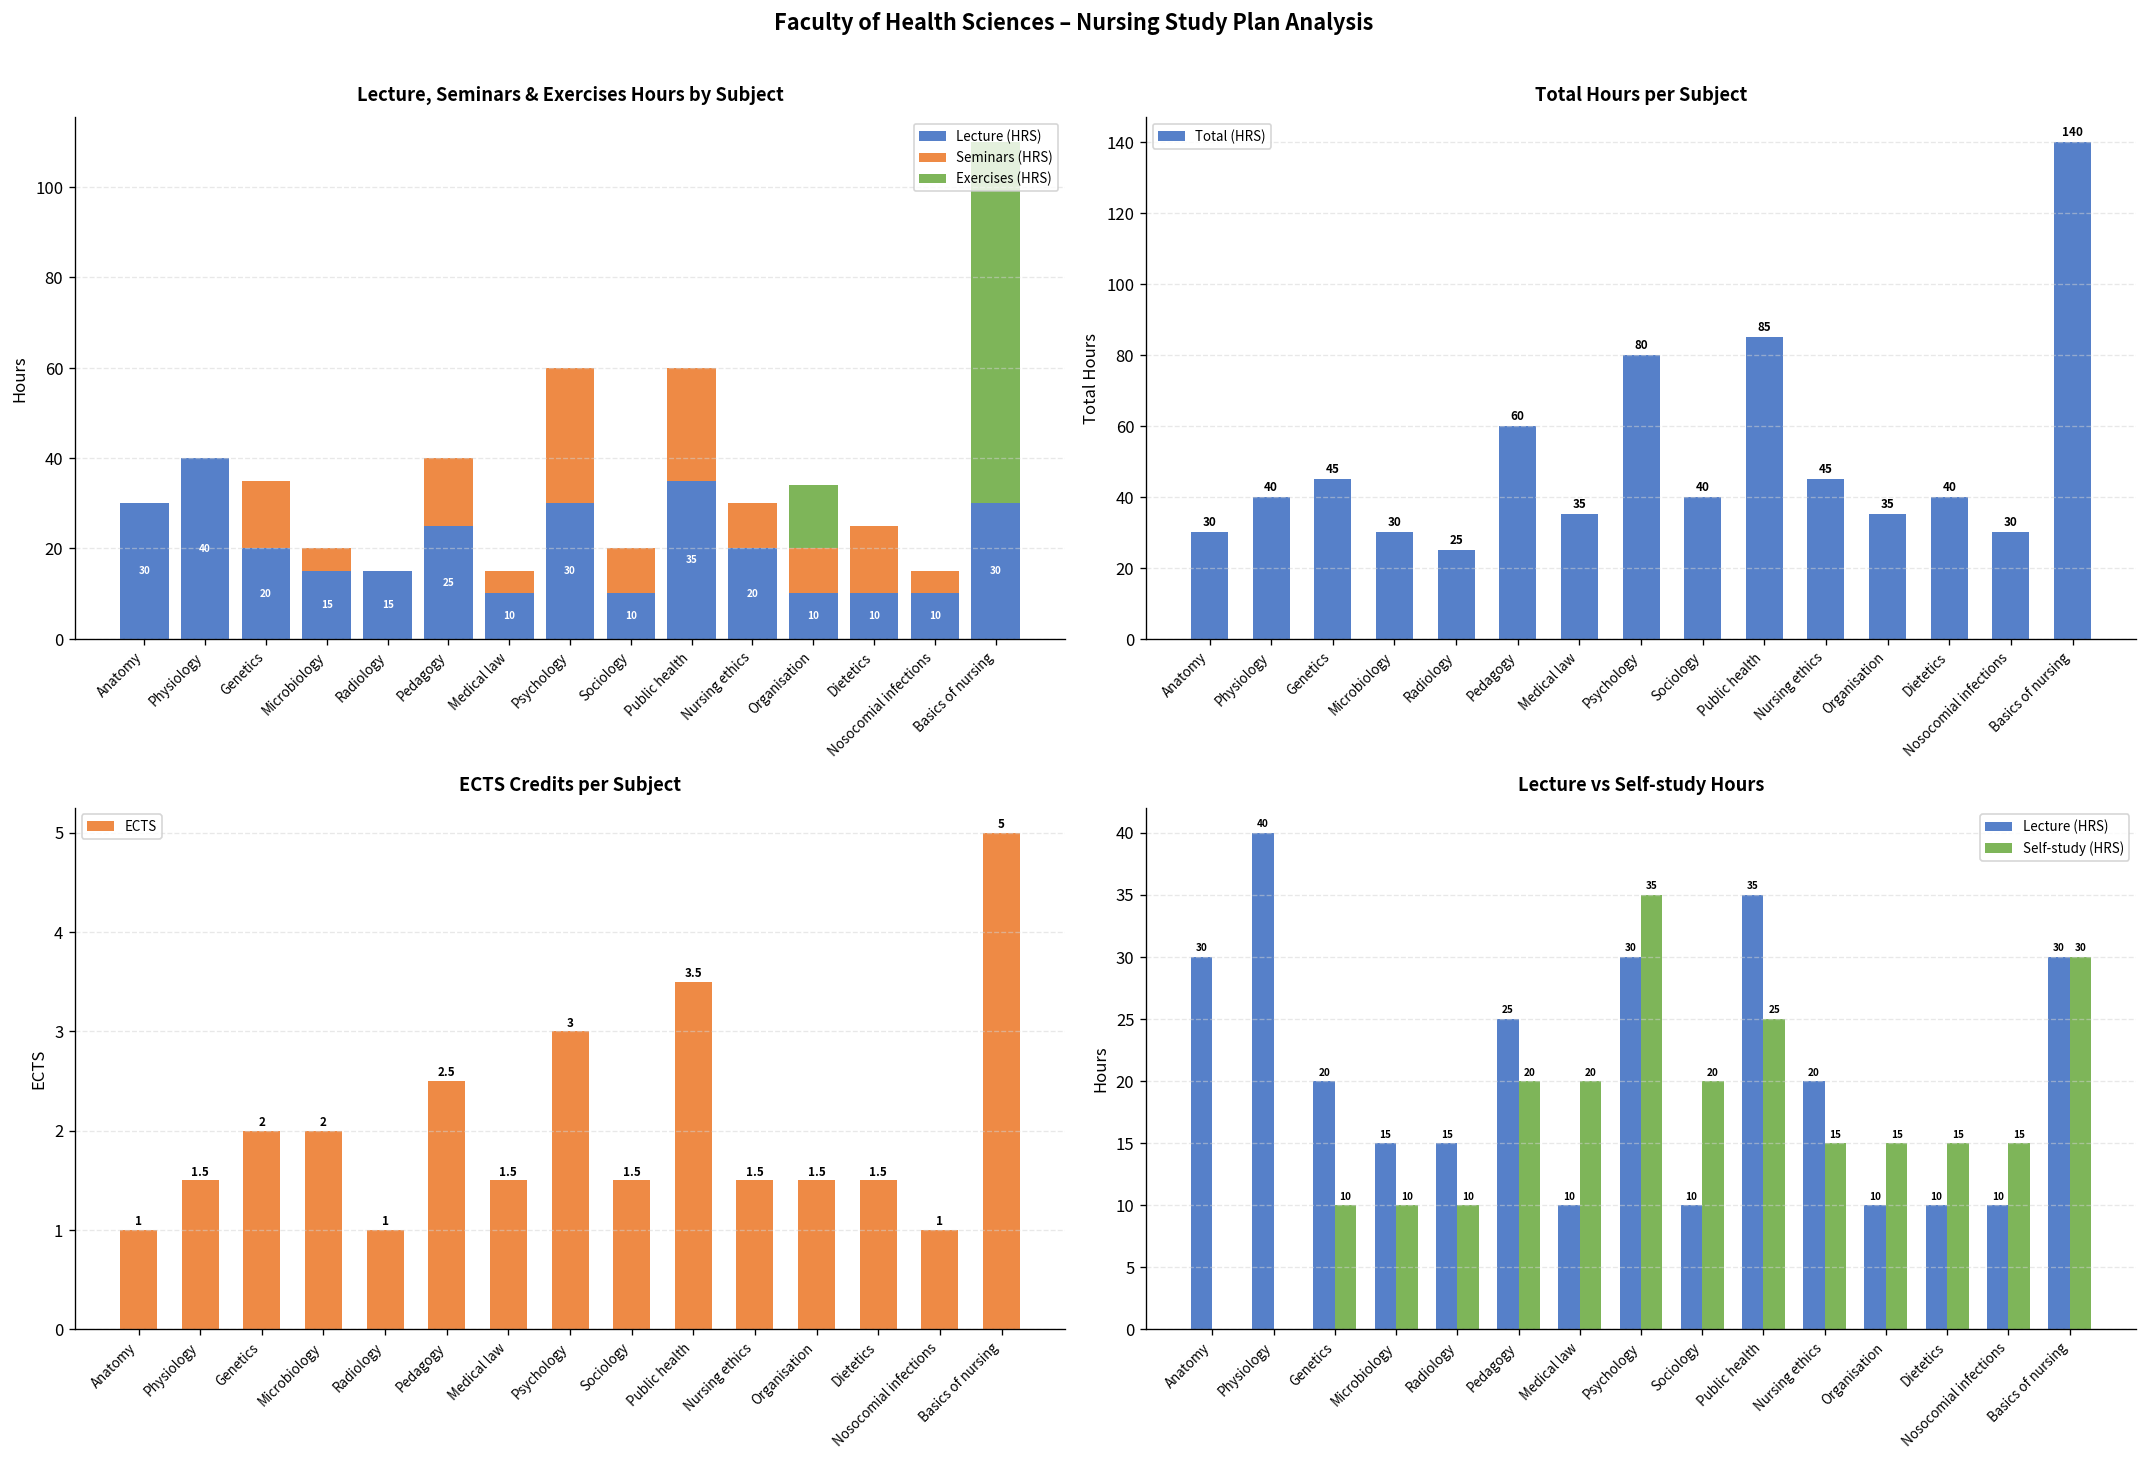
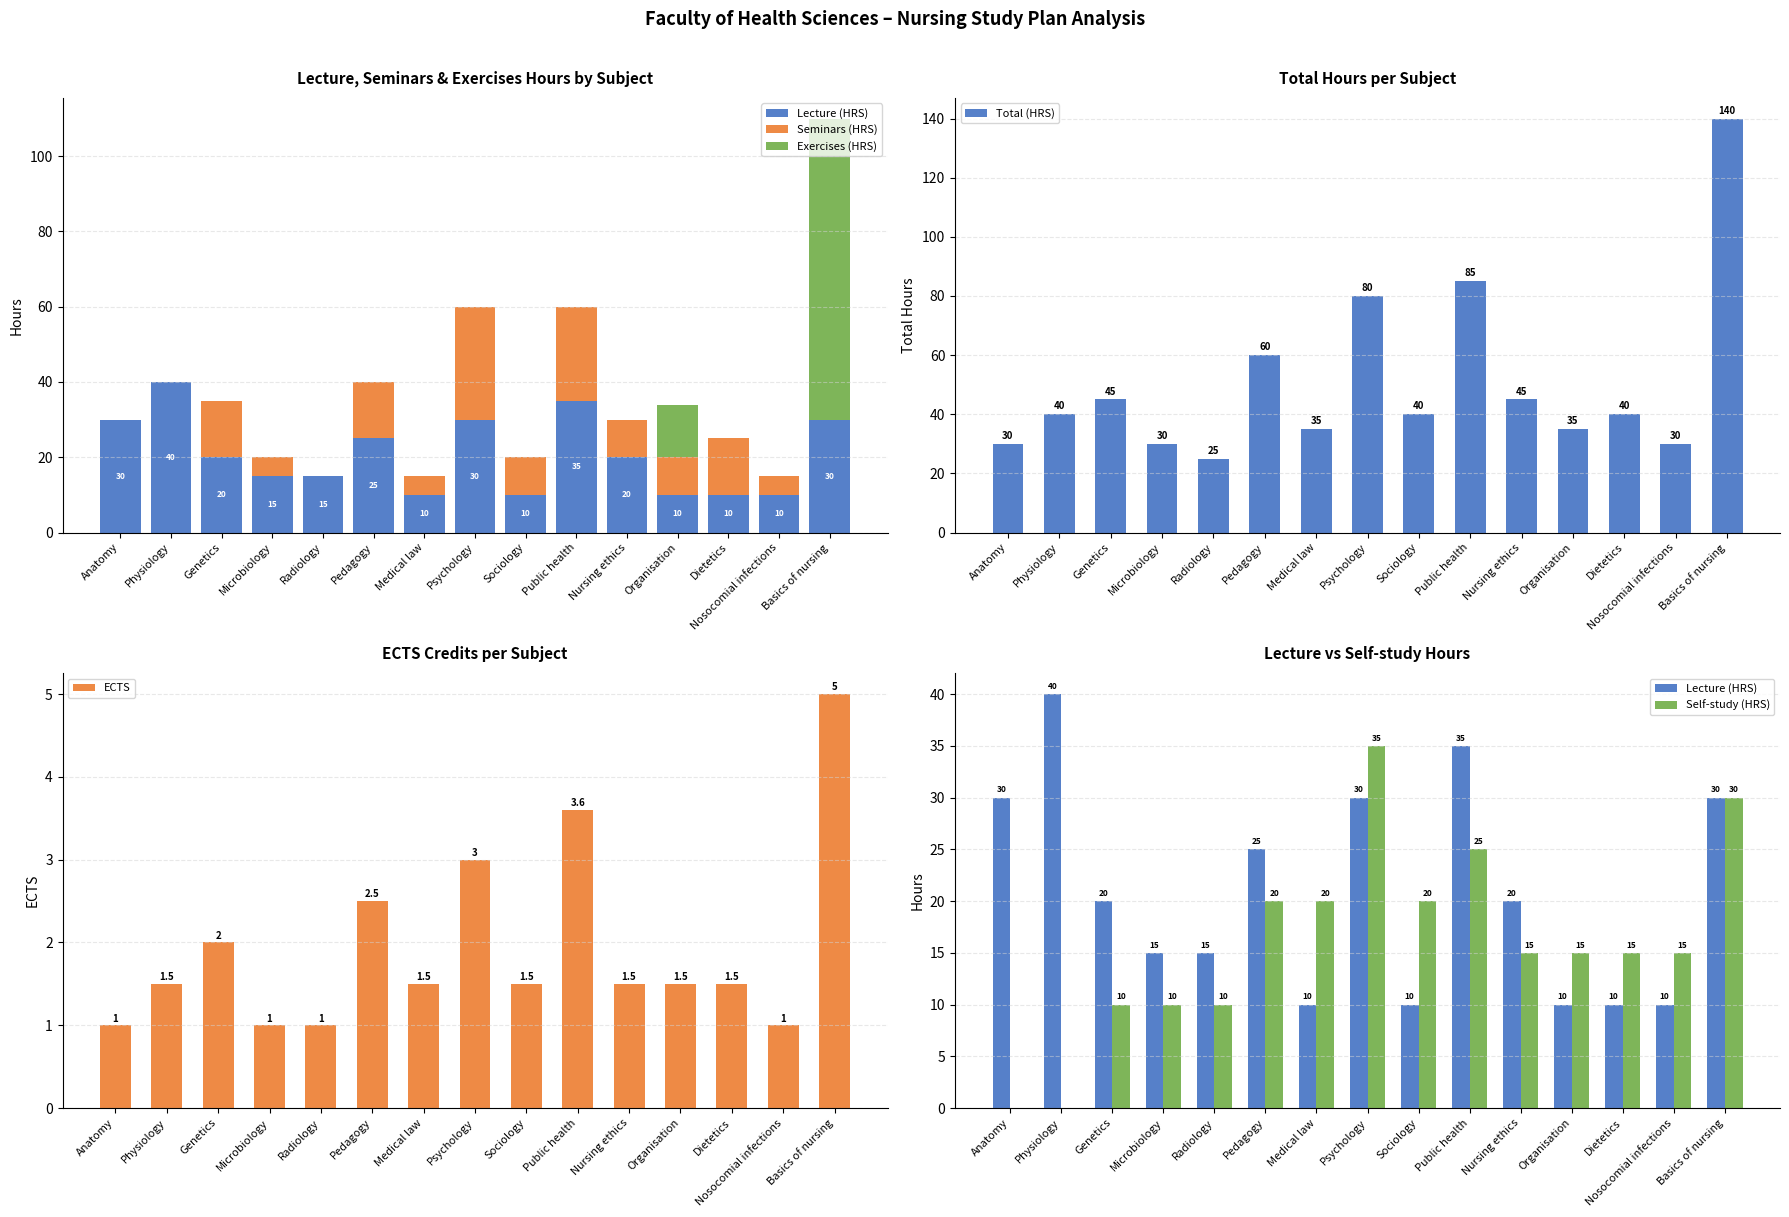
ECTS Credits per Subject, Microbiology: 2 -> 1
ECTS Credits per Subject, Public health: 3.5 -> 3.6
